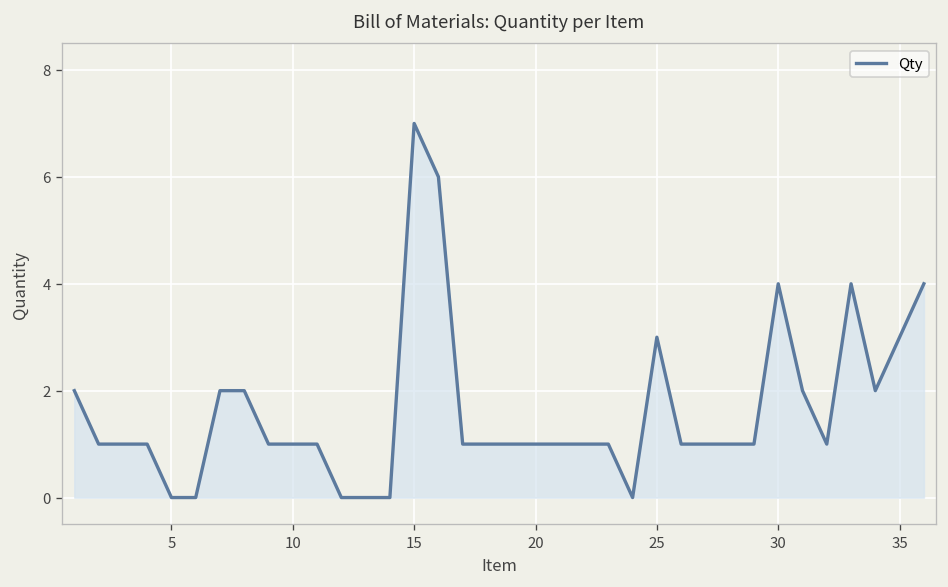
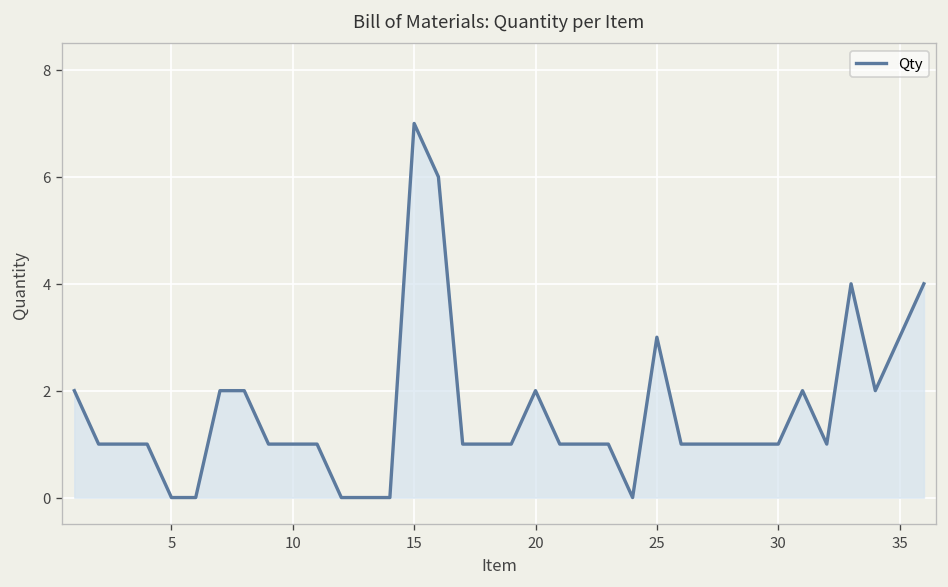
20: 1 -> 2
30: 4 -> 1
